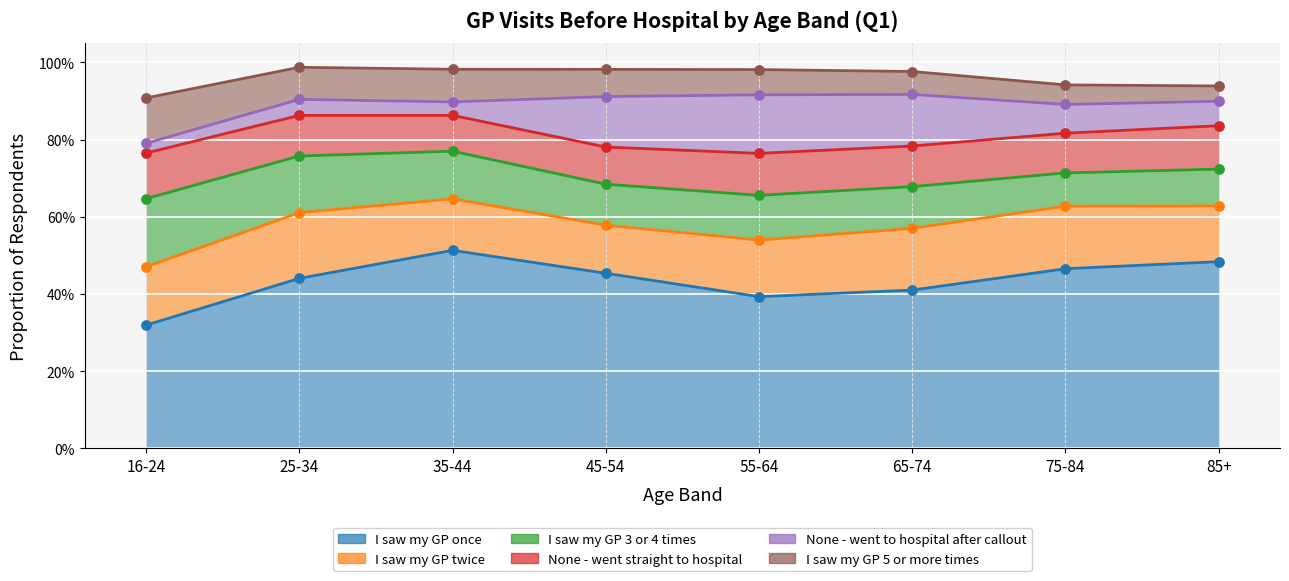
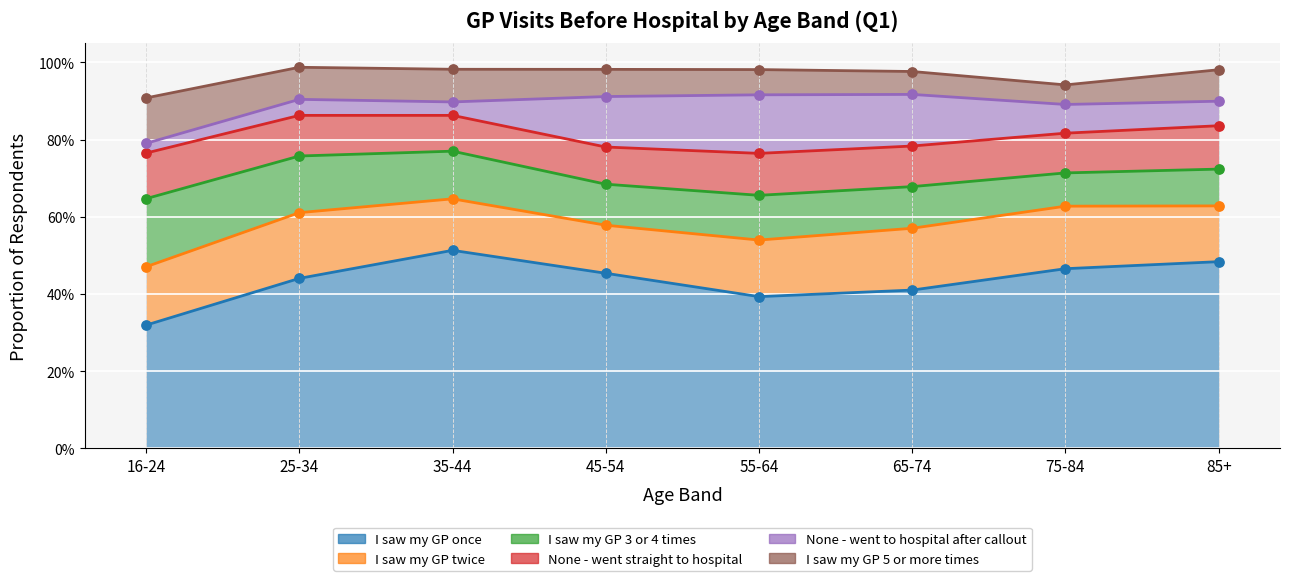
I saw my GP 5 or more times, 85+: 4% -> 8%
